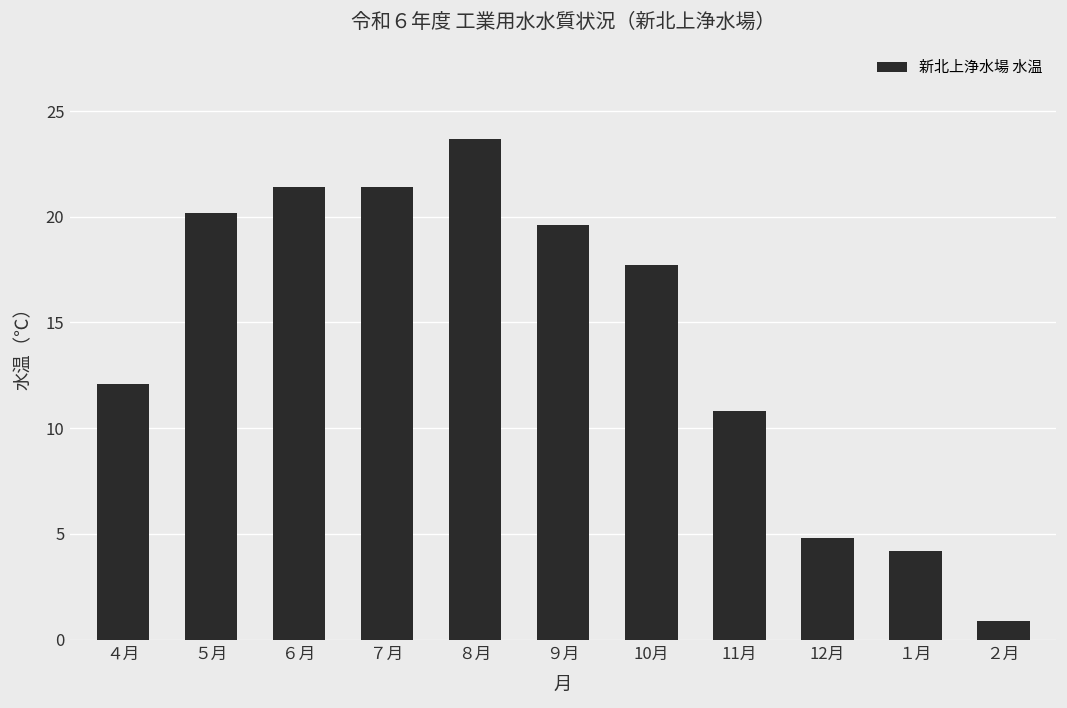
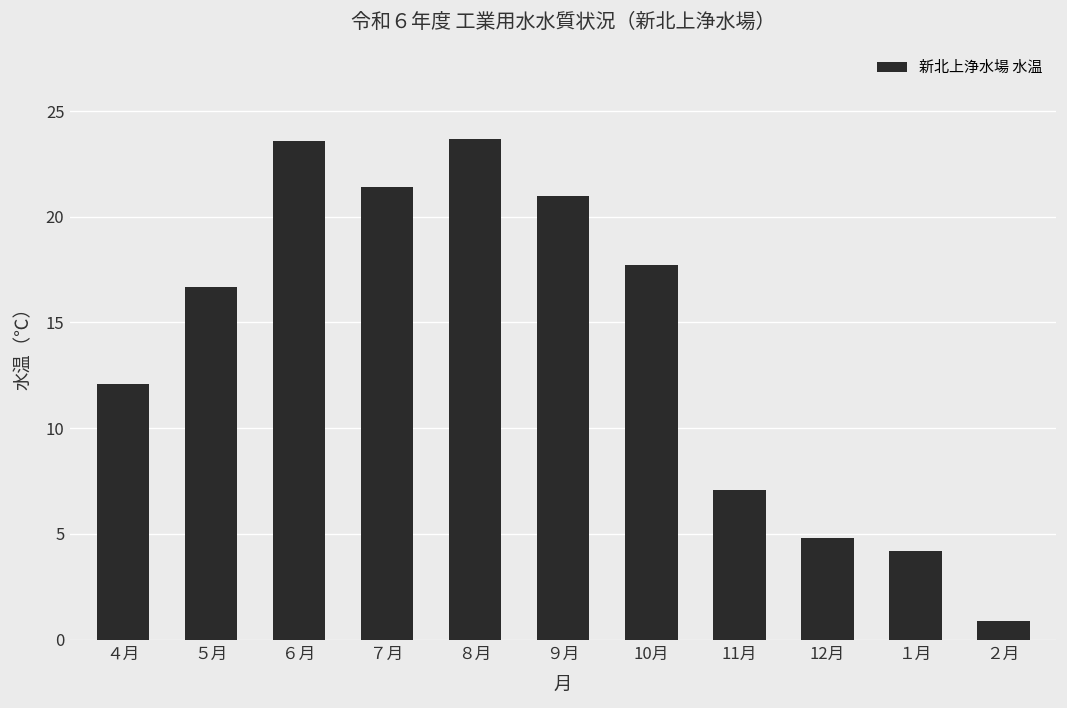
５月: 20.2 -> 16.7
６月: 21.4 -> 23.6
９月: 19.6 -> 21.0
11月: 10.8 -> 7.1
